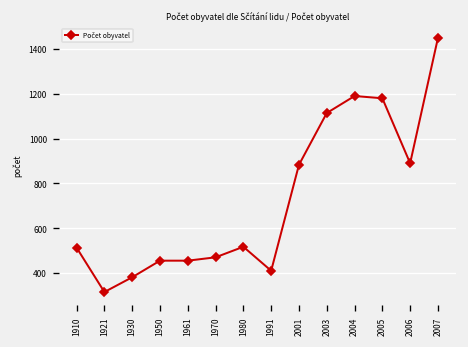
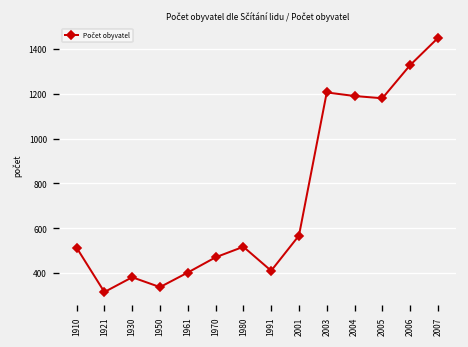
1950: 460 -> 340
1961: 460 -> 400
2001: 880 -> 570
2003: 1110 -> 1210
2006: 890 -> 1330
